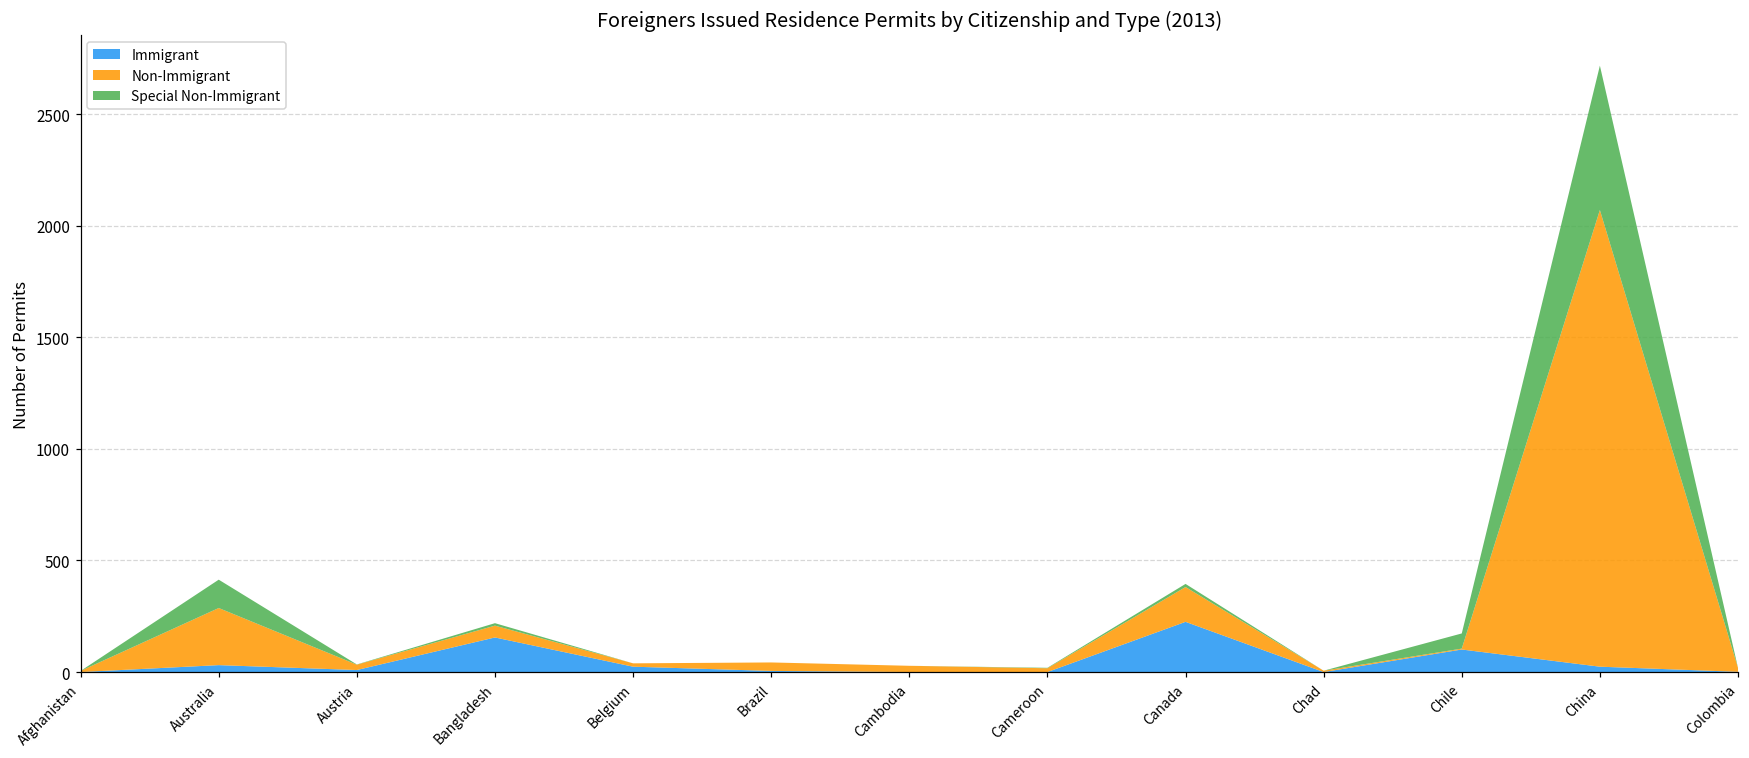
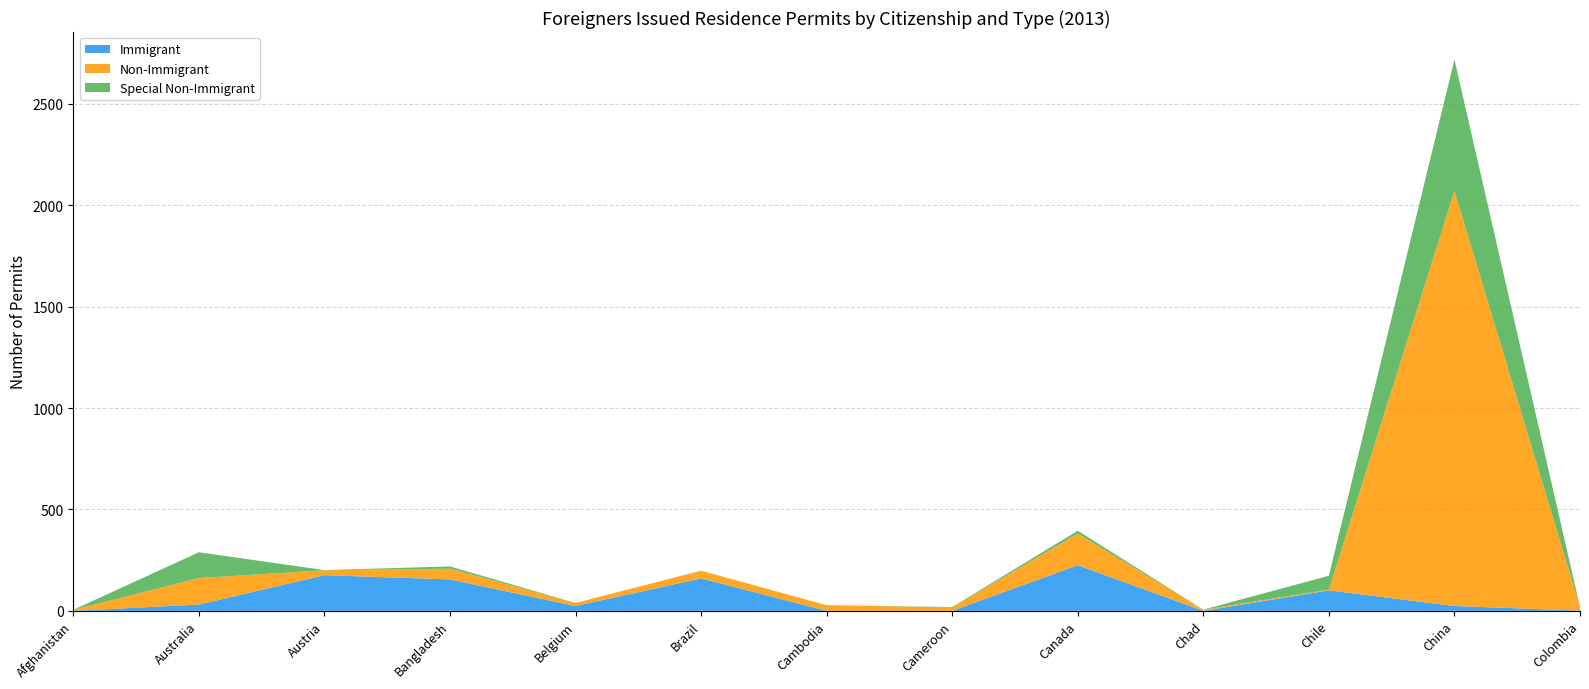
Non-Immigrant, Australia: 260 -> 130
Immigrant, Austria: 10 -> 180
Immigrant, Brazil: 10 -> 160
